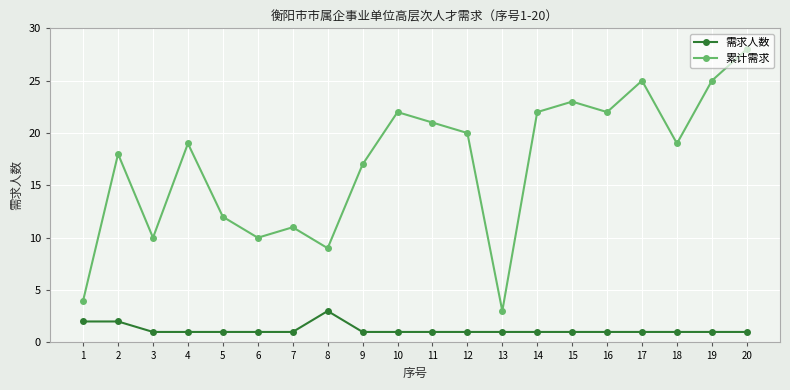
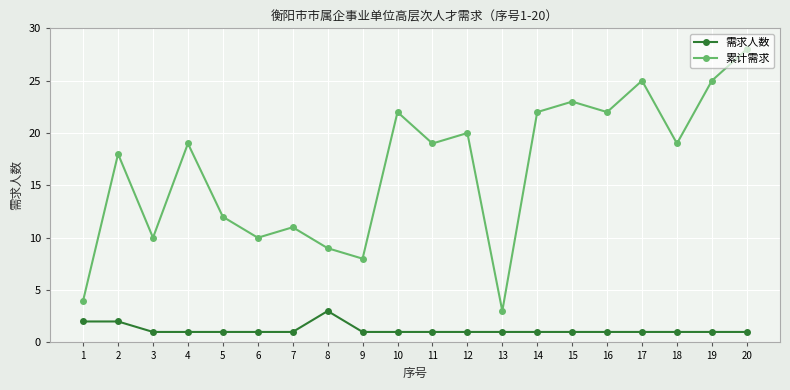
累计需求, 9: 17 -> 8
累计需求, 11: 21 -> 19
